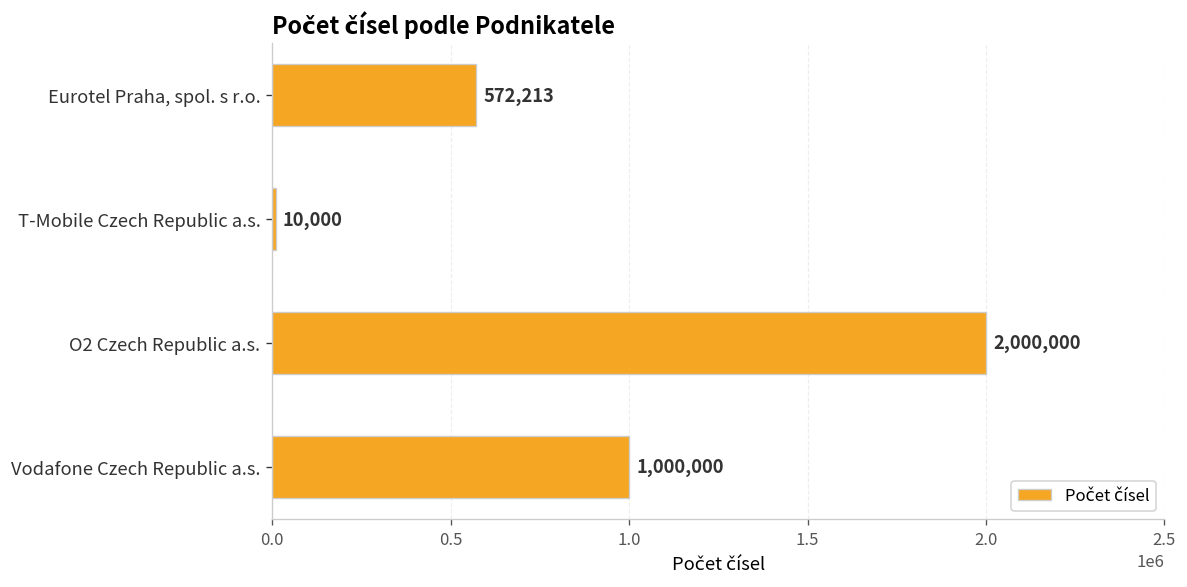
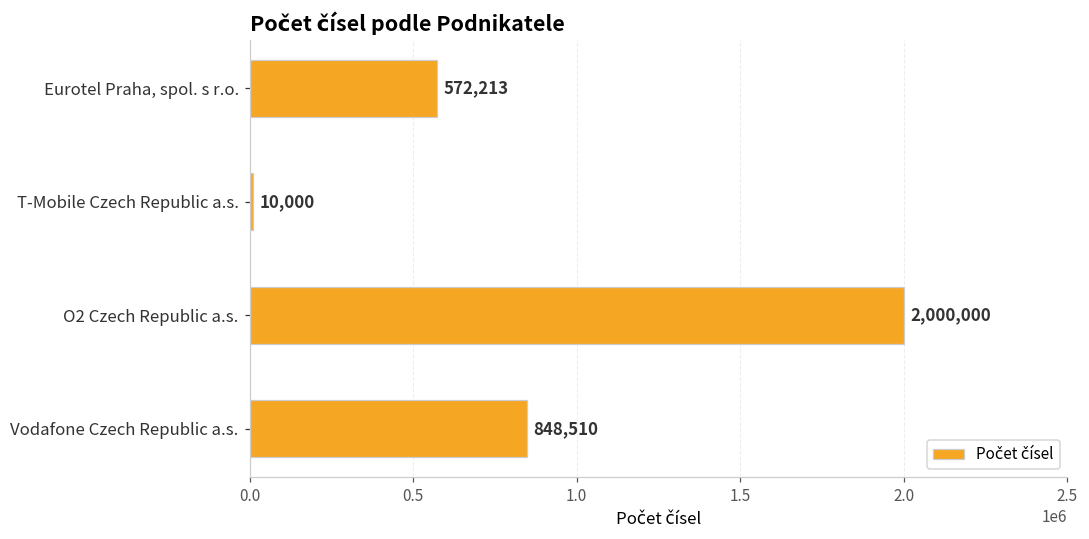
Vodafone Czech Republic a.s.: 1,000,000 -> 848,510
